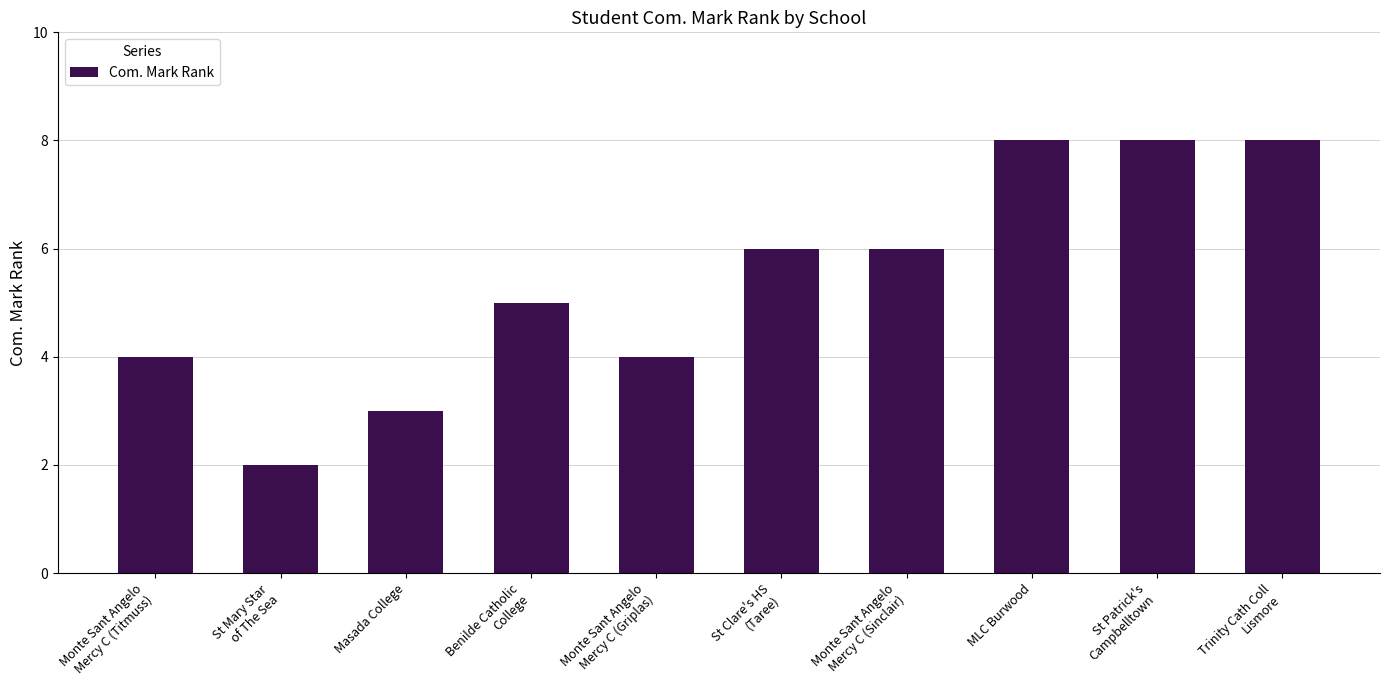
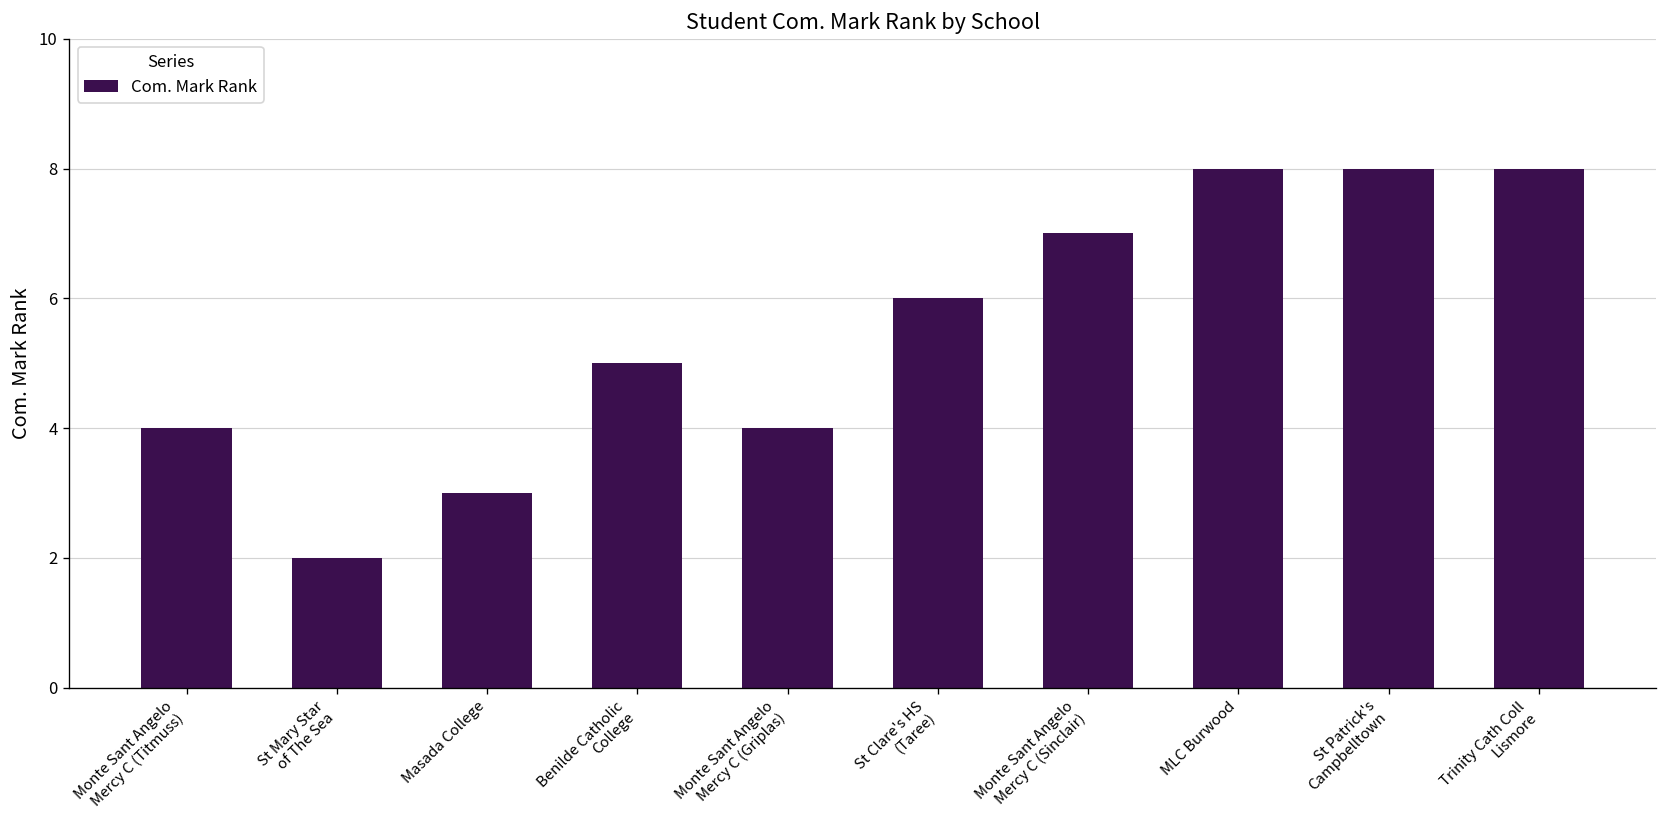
Monte Sant Angelo Mercy C (Sinclair): 6 -> 7
